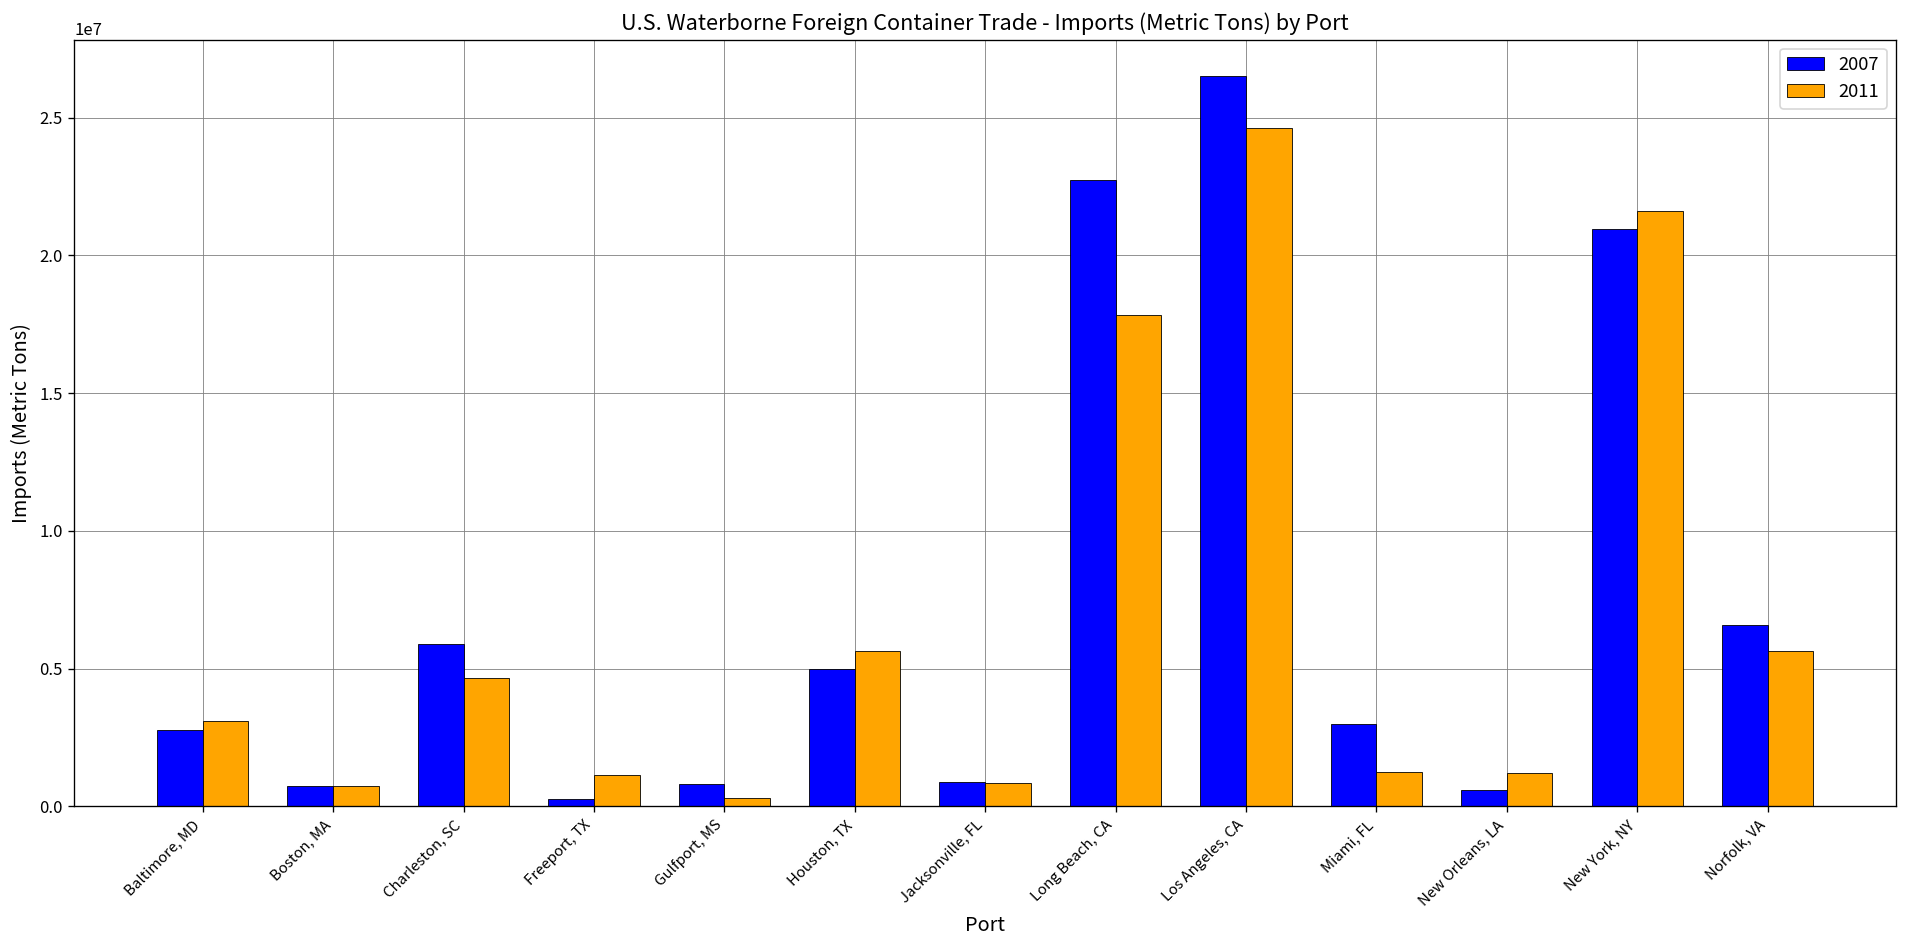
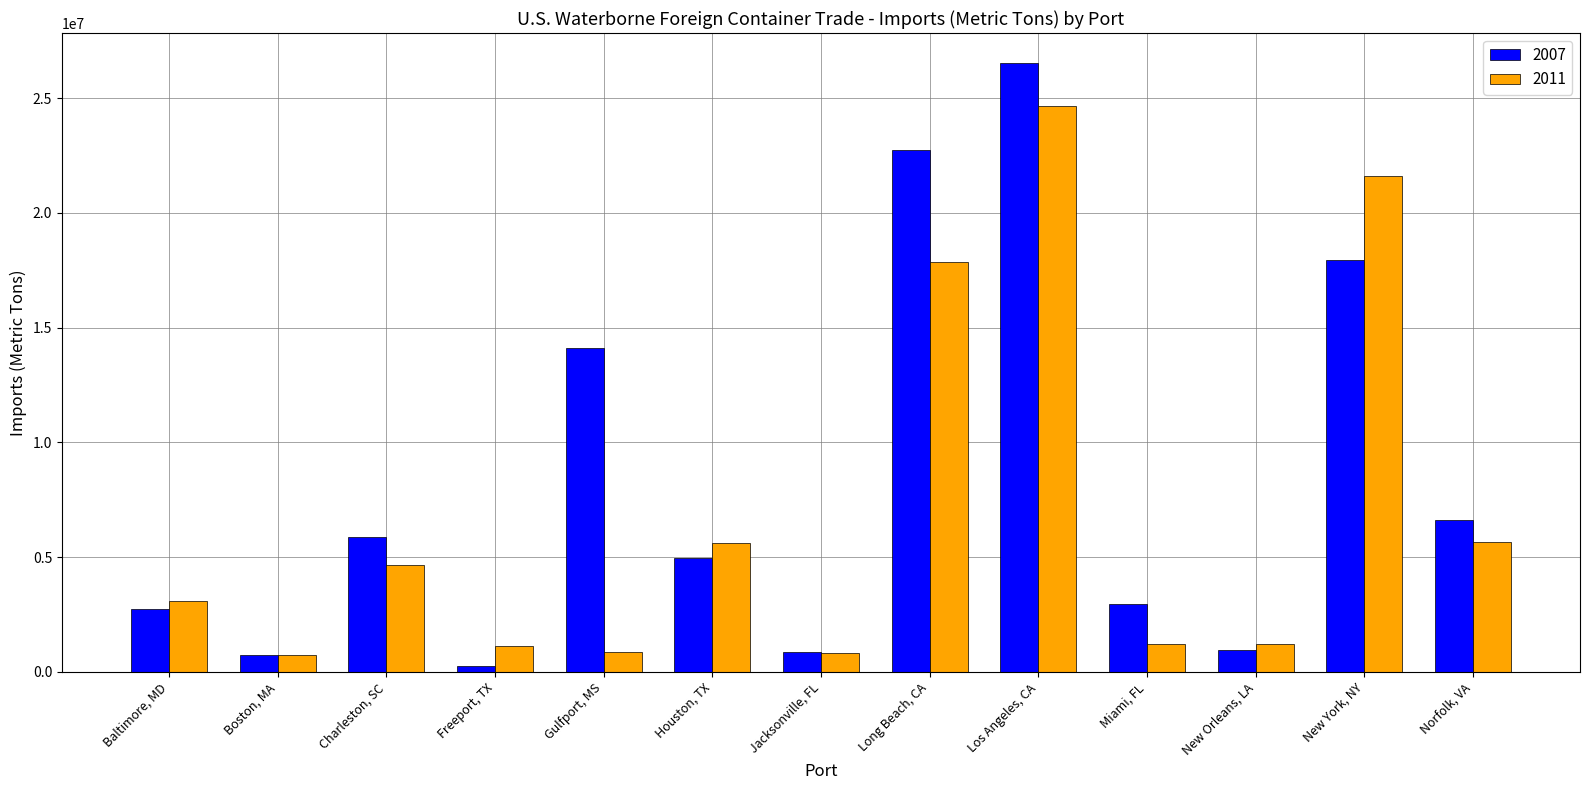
2007, Gulfport, MS: 800000 -> 14100000
2011, Gulfport, MS: 300000 -> 800000
2007, New Orleans, LA: 600000 -> 1000000
2007, New York, NY: 21000000 -> 18000000
